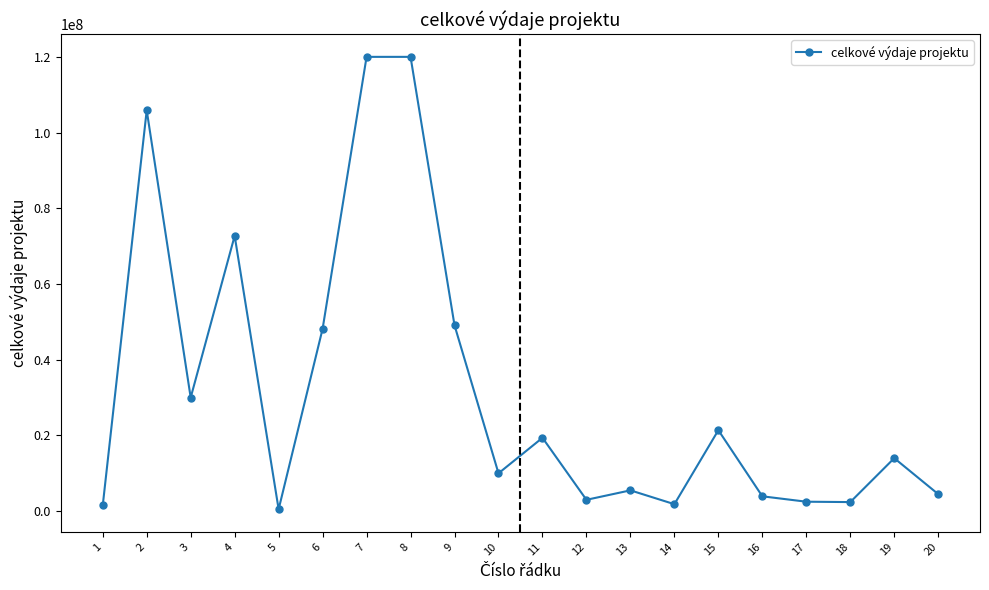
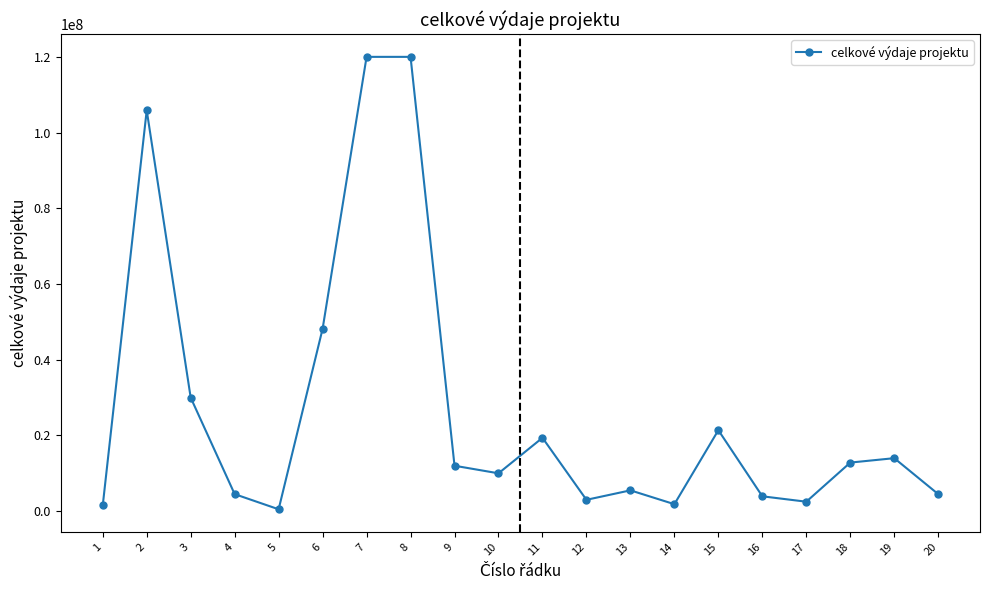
4: 73000000 -> 5000000
9: 49000000 -> 12000000
18: 2000000 -> 13000000
